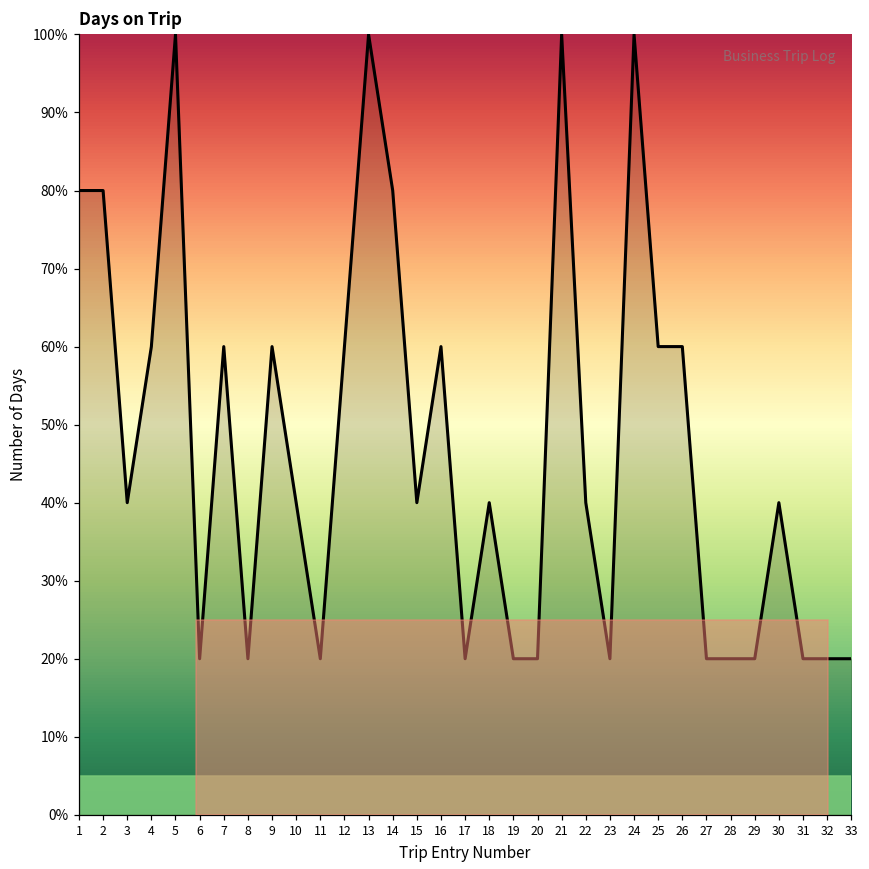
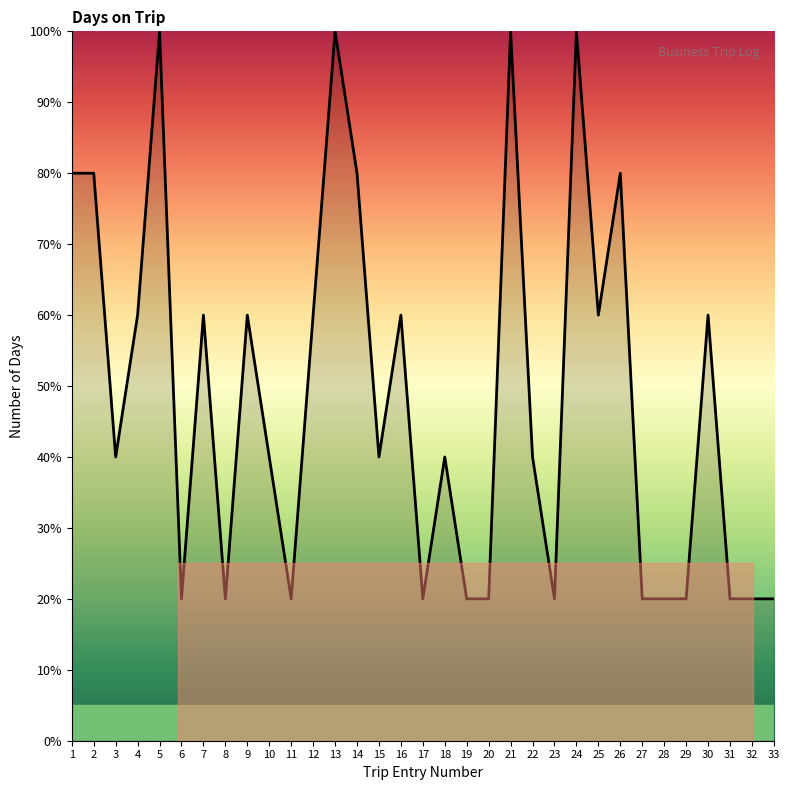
26: 60% -> 80%
30: 40% -> 60%
